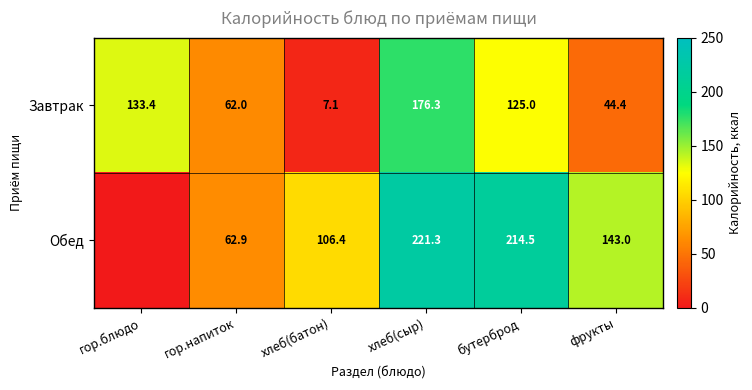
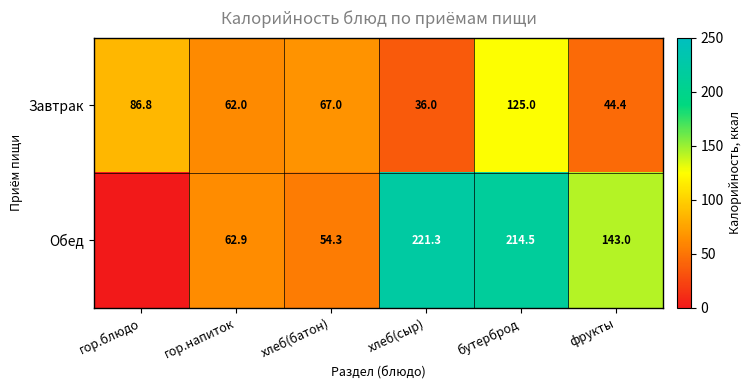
Завтрак, гор.блюдо: 133.4 -> 86.8
Завтрак, хлеб(батон): 7.1 -> 67.0
Завтрак, хлеб(сыр): 176.3 -> 36.0
Обед, хлеб(батон): 106.4 -> 54.3
